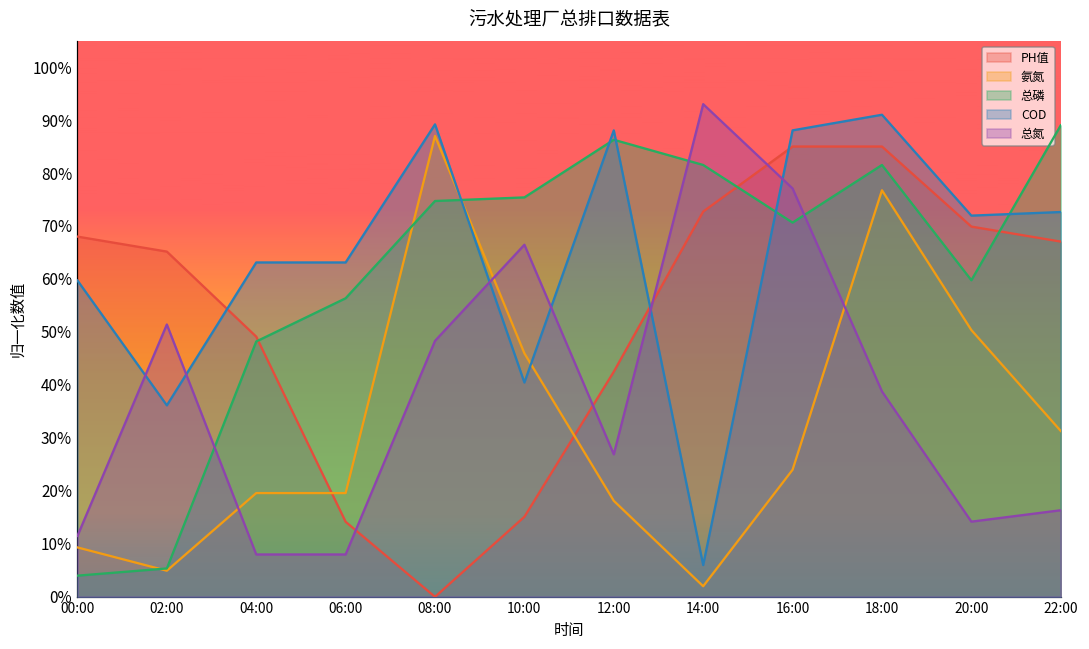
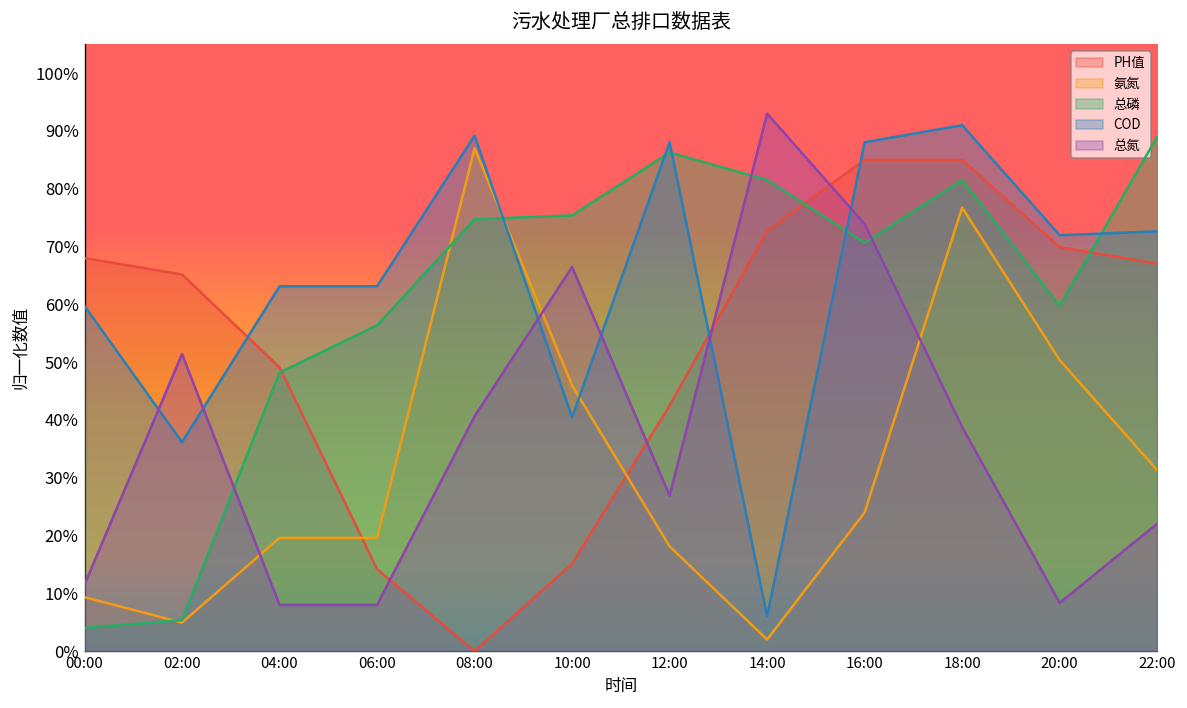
总氮, 08:00: 48% -> 41%
总氮, 16:00: 77% -> 74%
总氮, 20:00: 14% -> 8%
总氮, 22:00: 16% -> 22%
